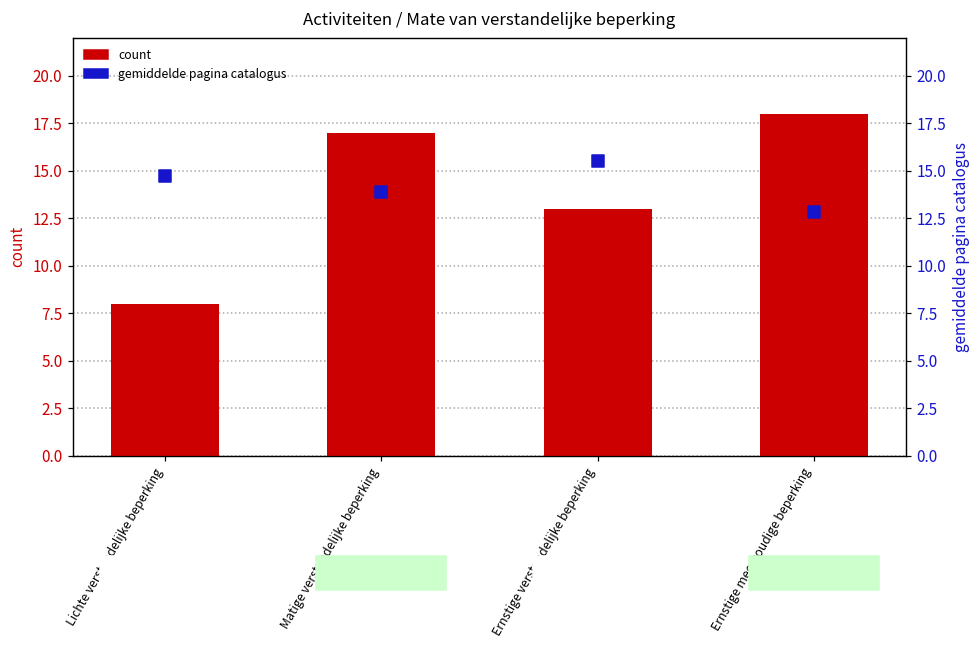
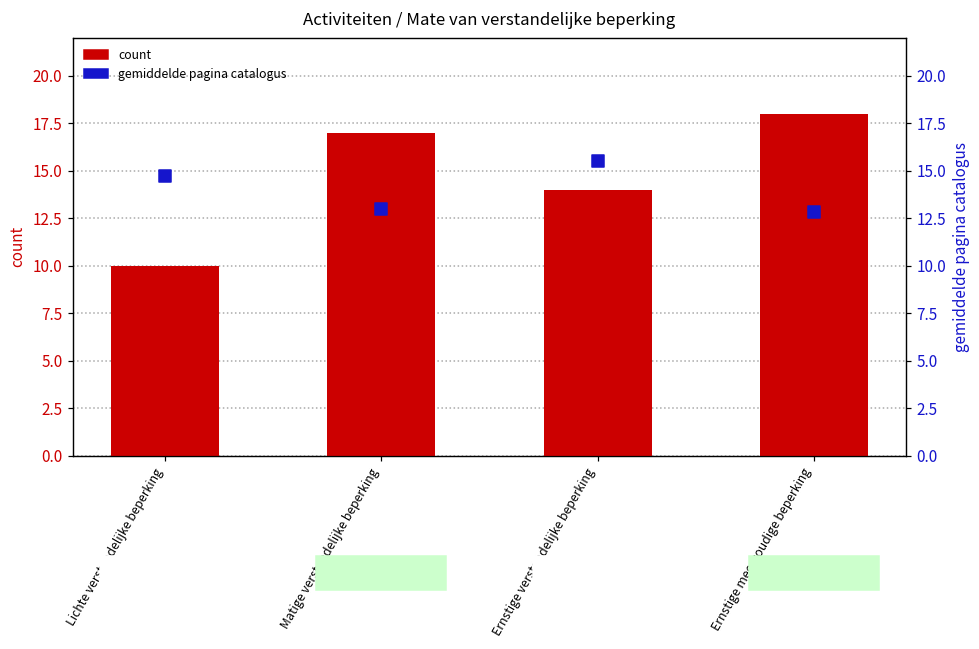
count, Lichte verstandelijke beperking: 8 -> 10
count, Ernstige verstandelijke beperking: 13 -> 14
gemiddelde pagina catalogus, Matige verstandelijke beperking: 13.9 -> 13.0
